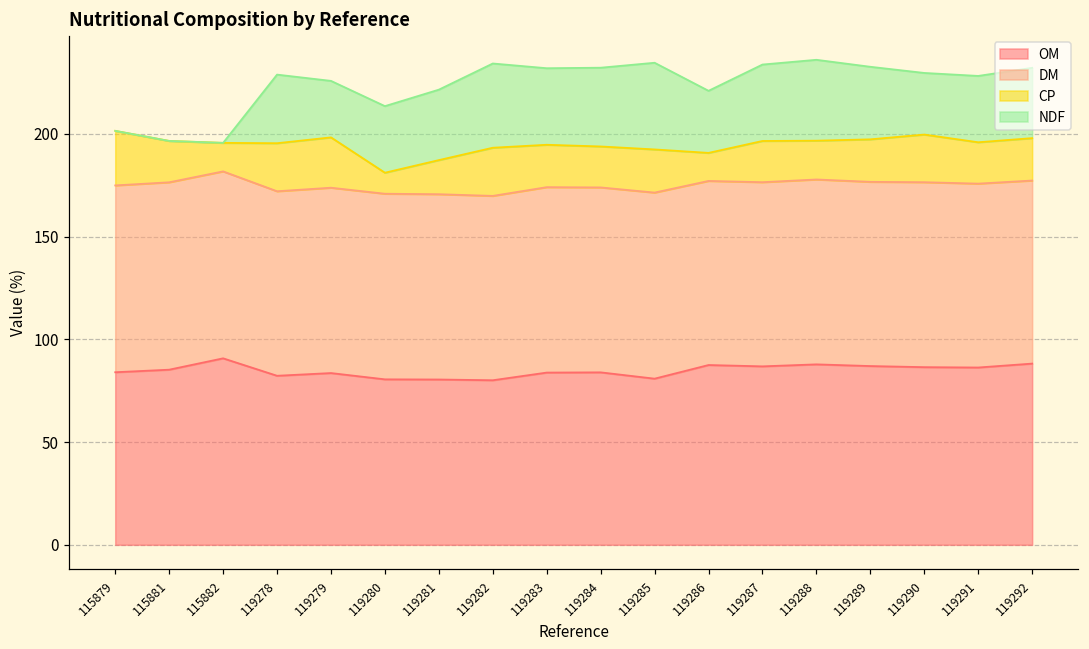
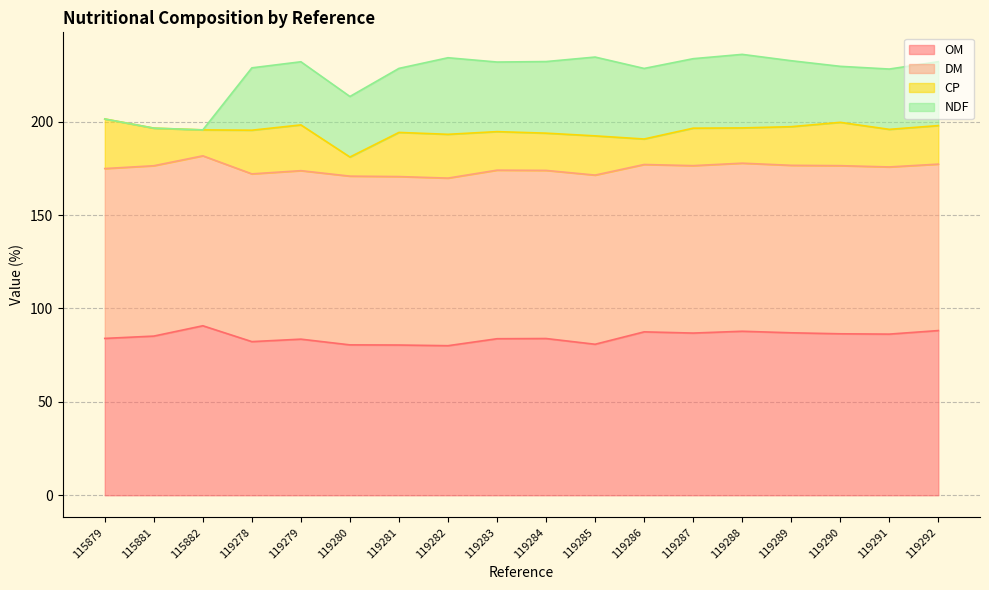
NDF, 119279: 28 -> 34
CP, 119281: 17 -> 24
NDF, 119286: 30 -> 38
